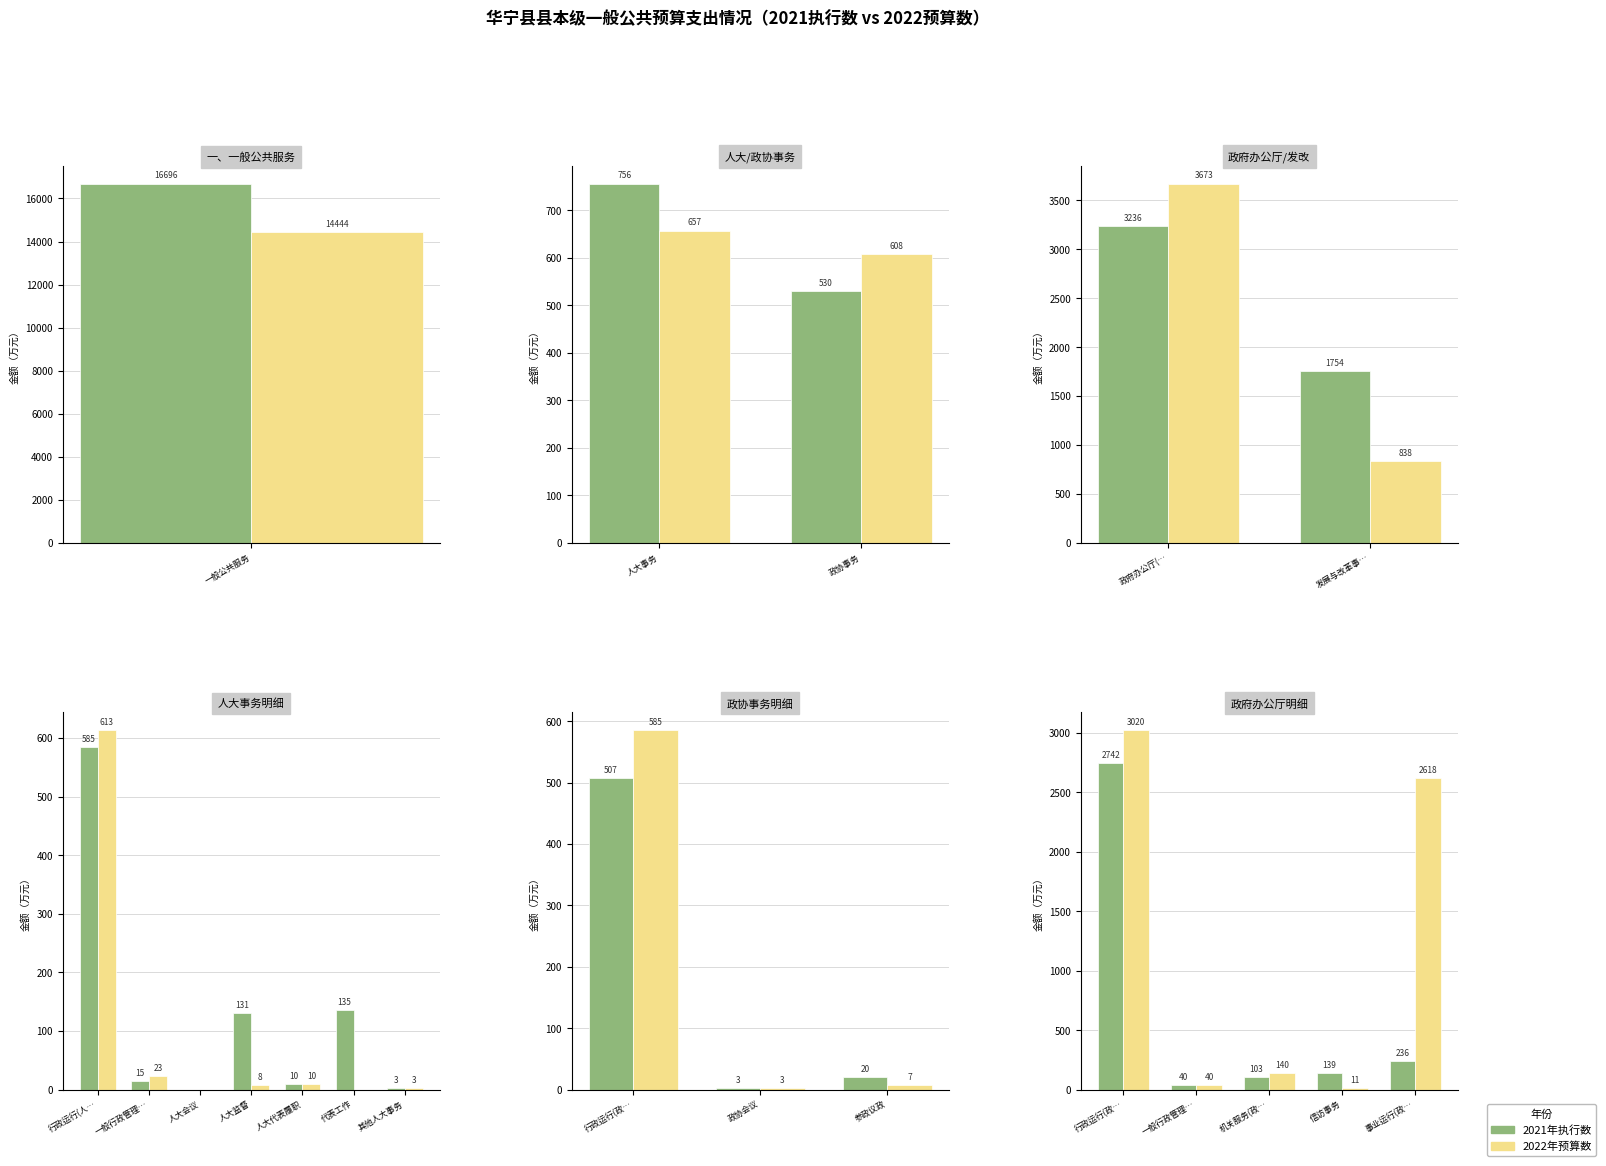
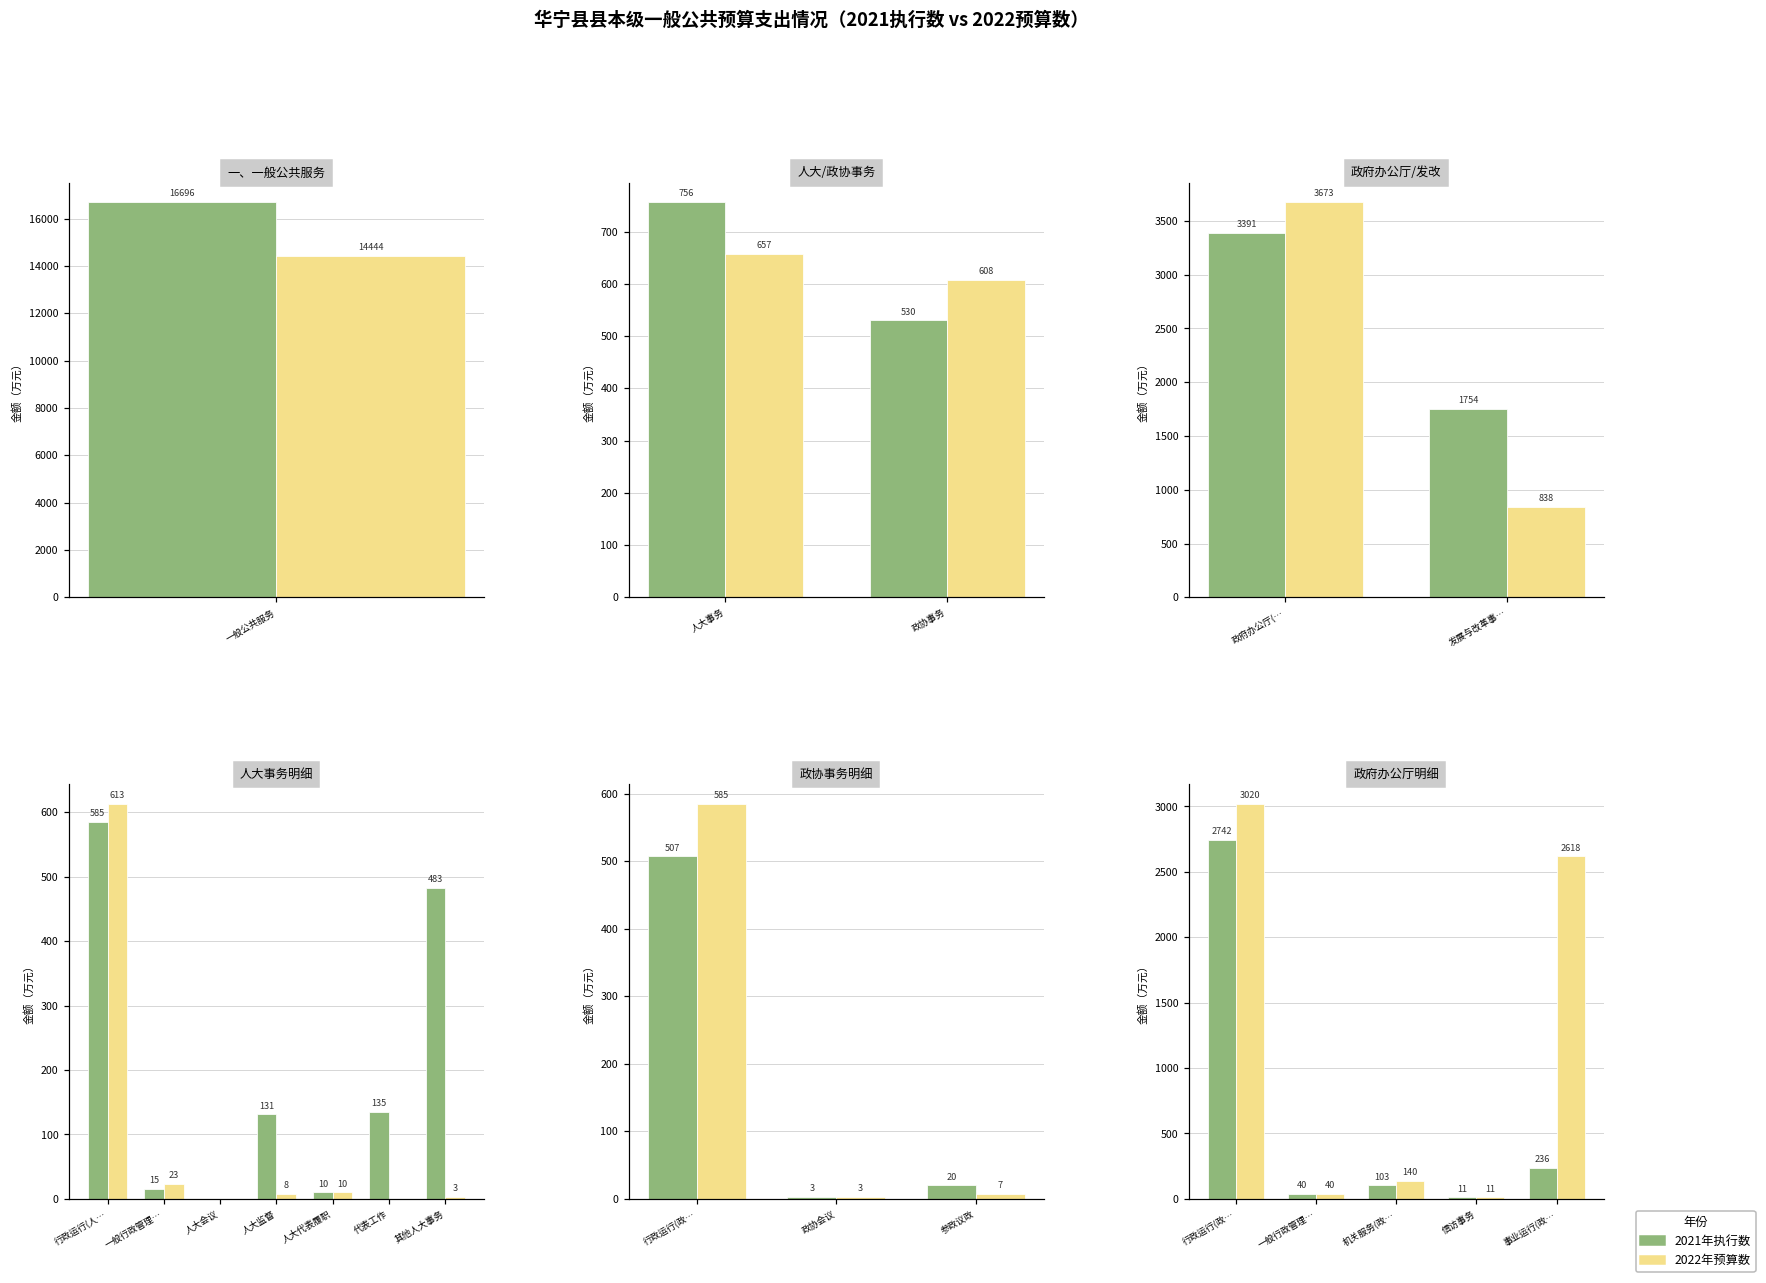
政府办公厅/发改, 2021年执行数, 政府办公厅(…: 3236 -> 3391
人大事务明细, 2021年执行数, 其他人大事务: 3 -> 483
政府办公厅明细, 2021年执行数, 信访事务: 139 -> 11
